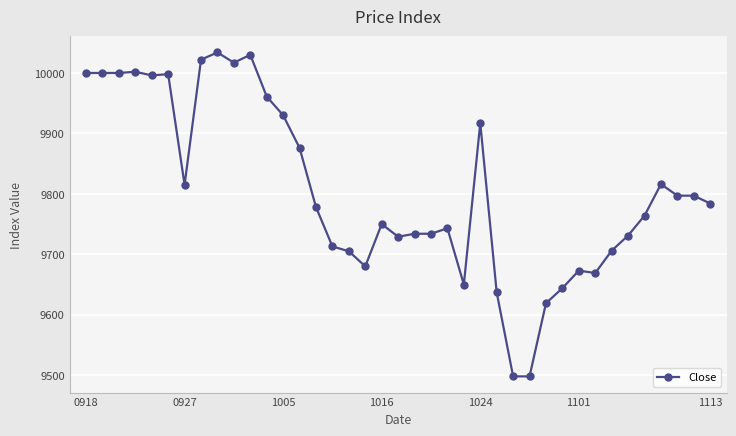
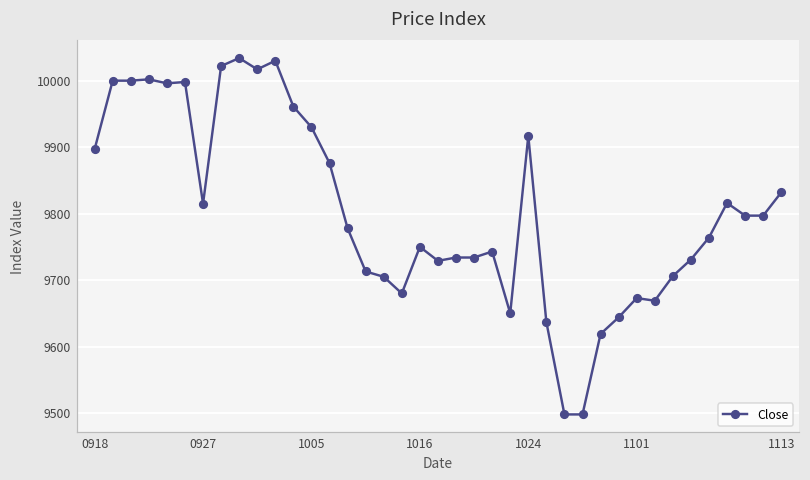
0918: 10000 -> 9900
1113: 9780 -> 9830
